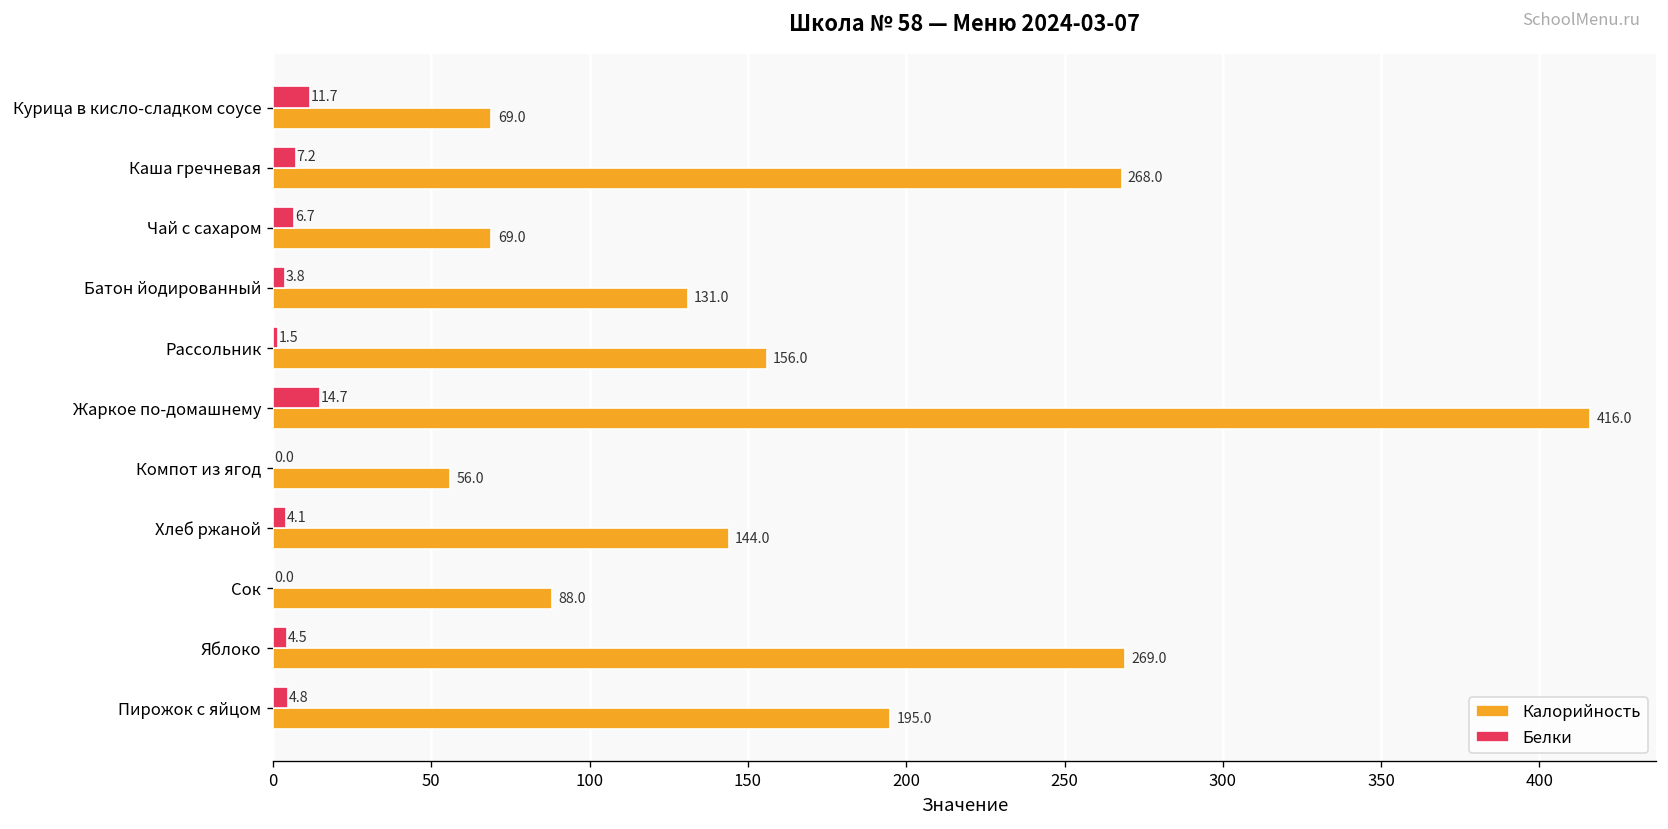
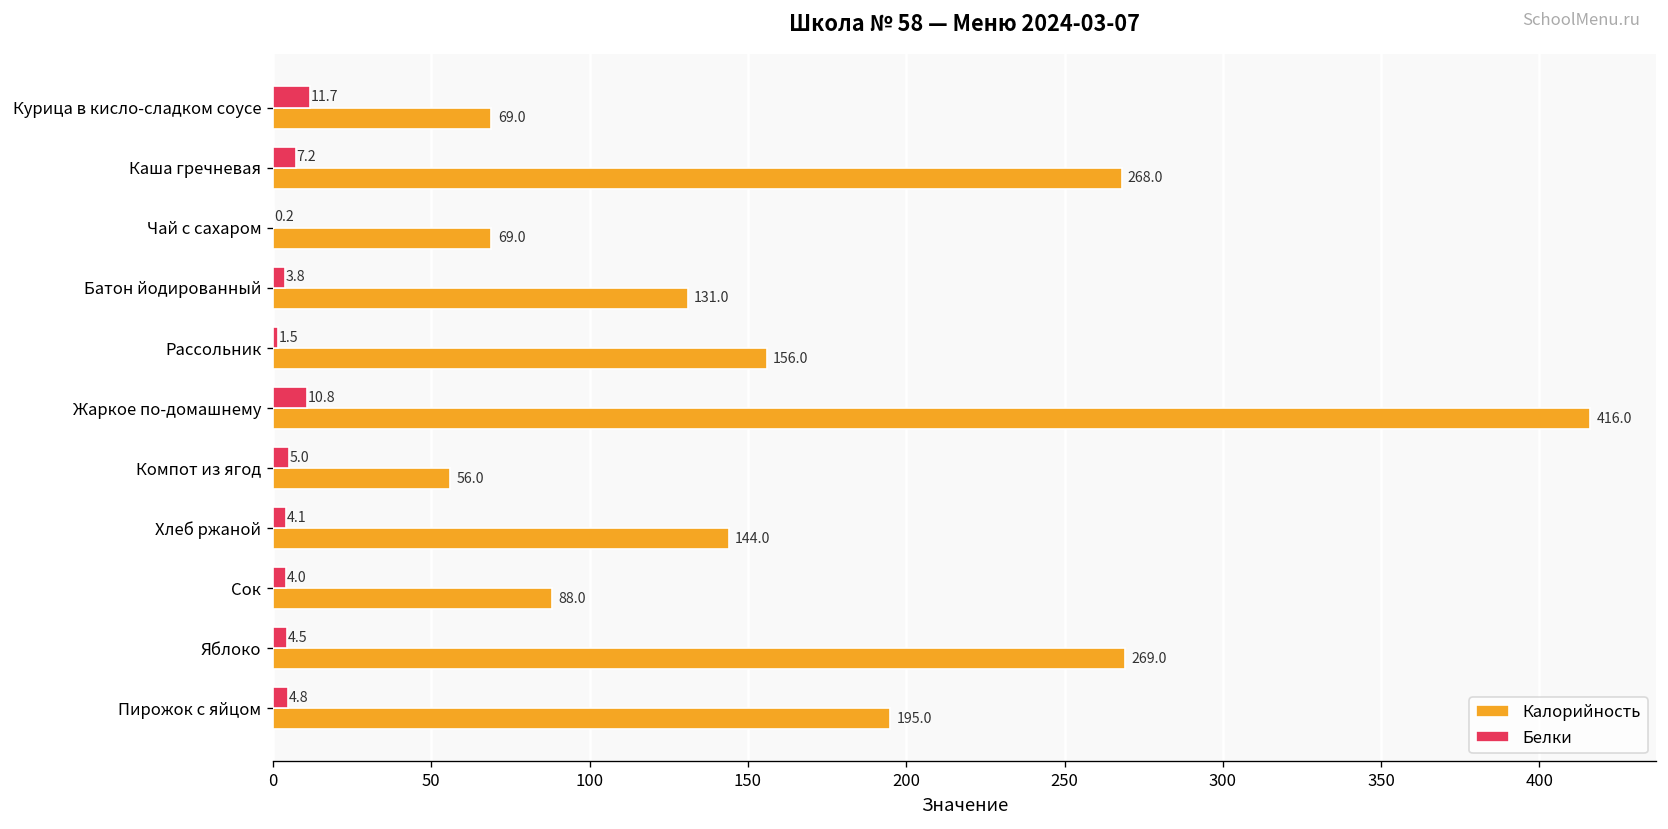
Белки, Чай с сахаром: 6.7 -> 0.2
Белки, Жаркое по-домашнему: 14.7 -> 10.8
Белки, Компот из ягод: 0.0 -> 5.0
Белки, Сок: 0.0 -> 4.0
